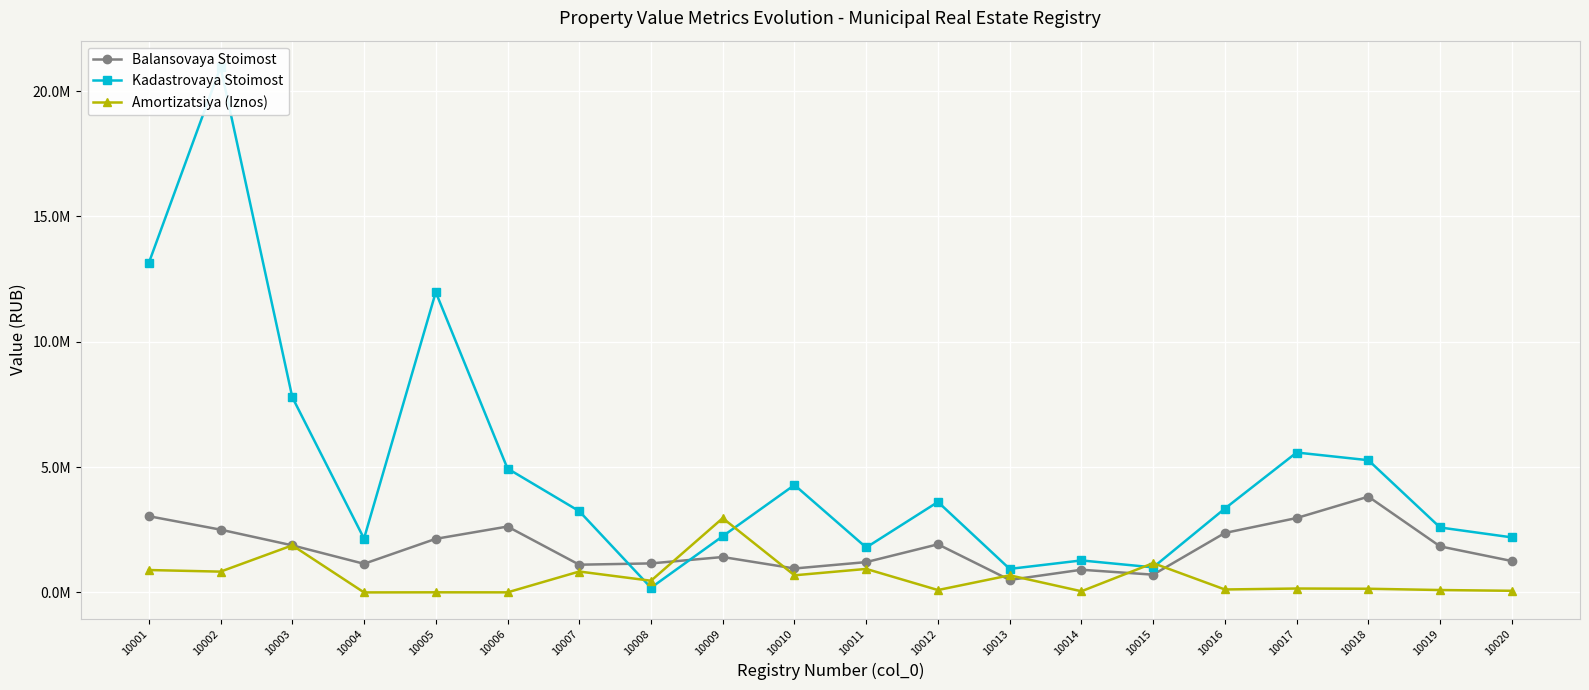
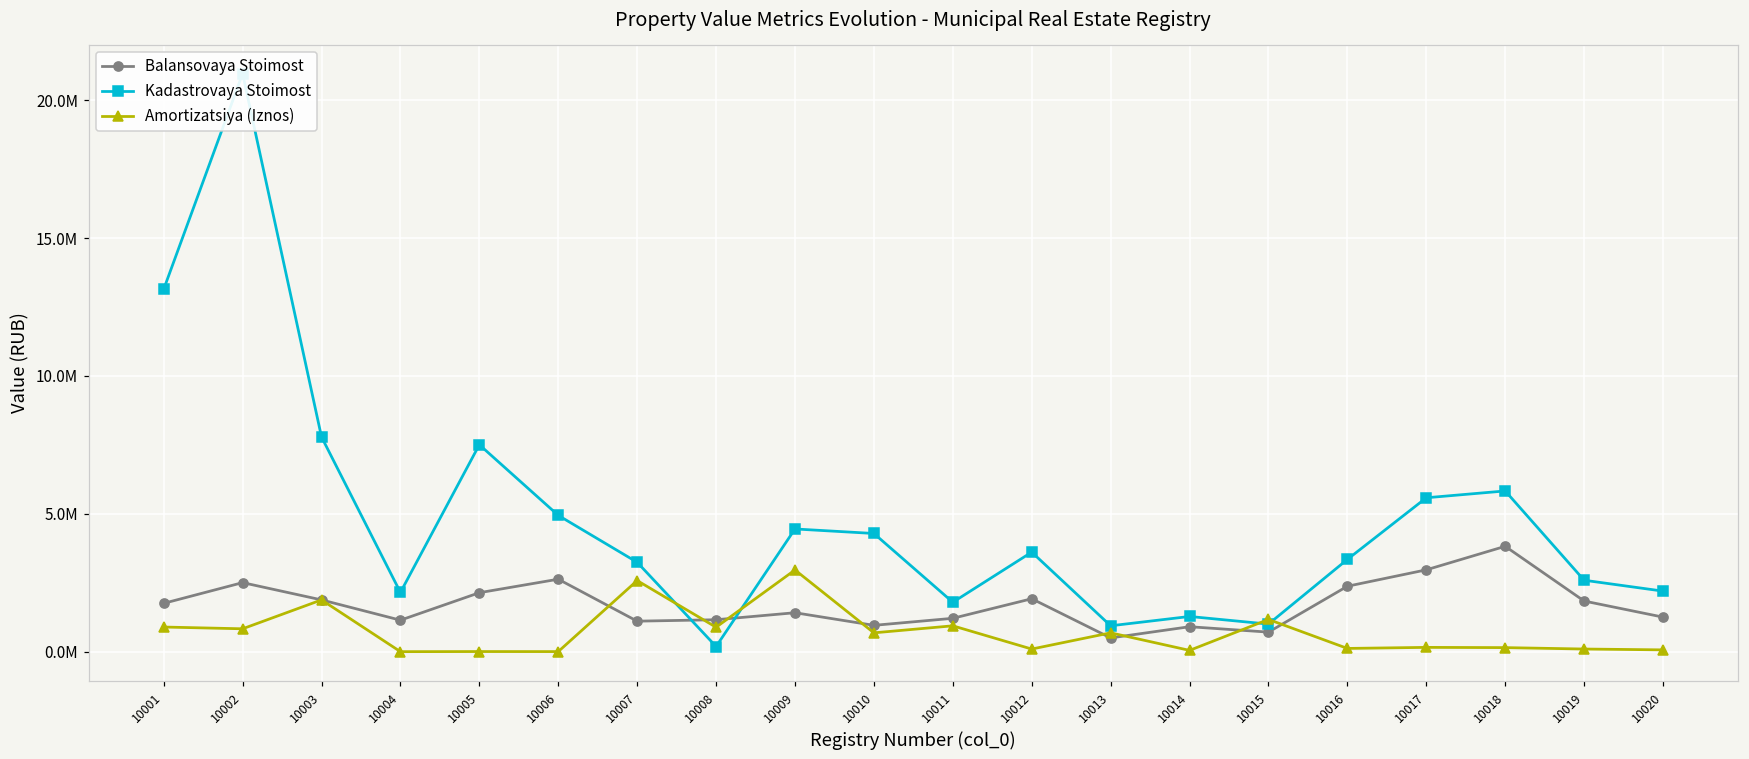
Balansovaya Stoimost, 10001: 3000000 -> 1800000
Kadastrovaya Stoimost, 10005: 12000000 -> 7500000
Amortizatsiya (Iznos), 10007: 800000 -> 2600000
Amortizatsiya (Iznos), 10008: 500000 -> 900000
Kadastrovaya Stoimost, 10009: 2200000 -> 4500000
Kadastrovaya Stoimost, 10018: 5300000 -> 5800000
